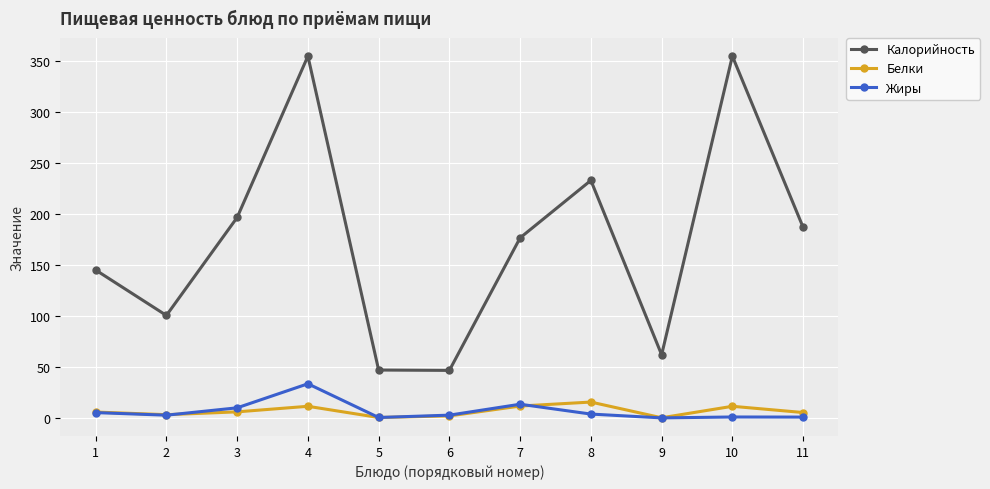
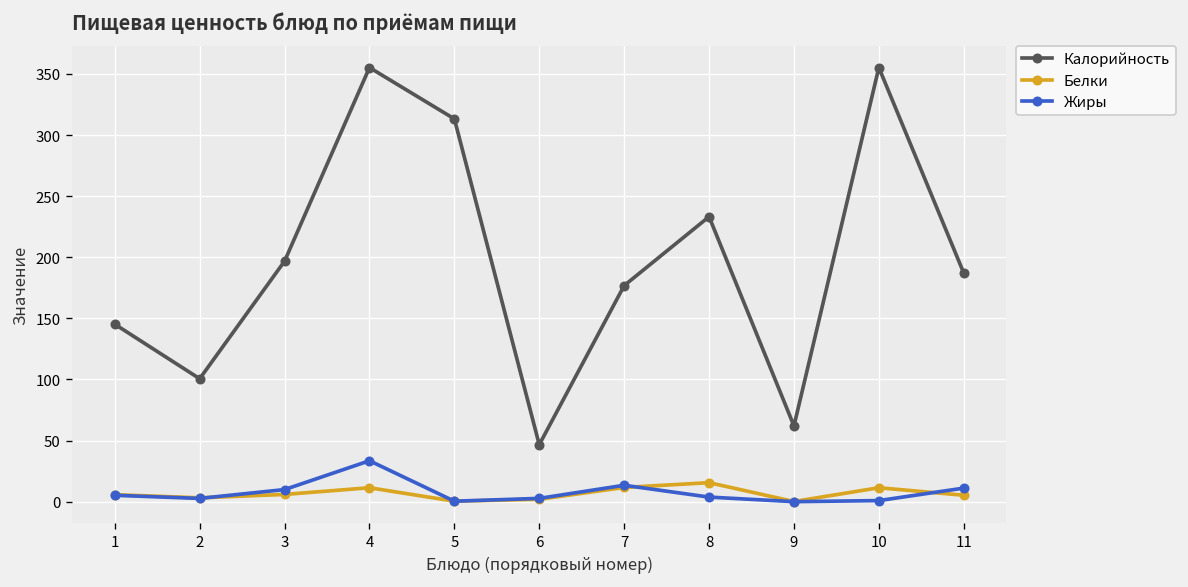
Калорийность, 5: 47 -> 313
Жиры, 11: 1 -> 11
